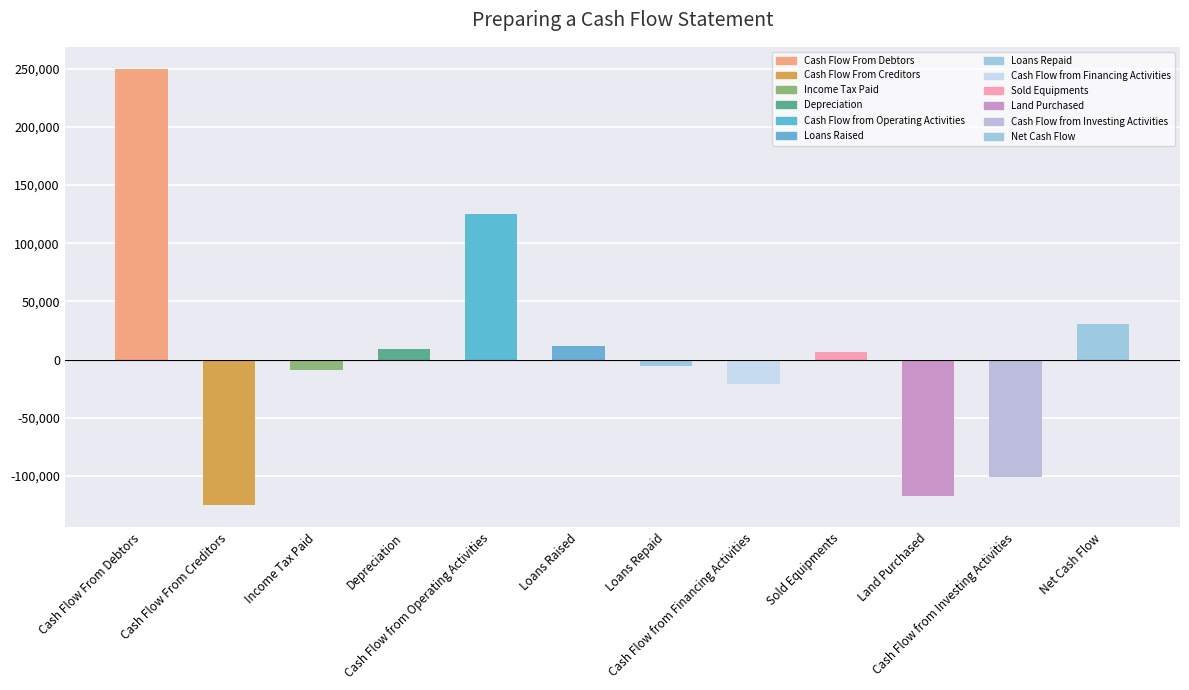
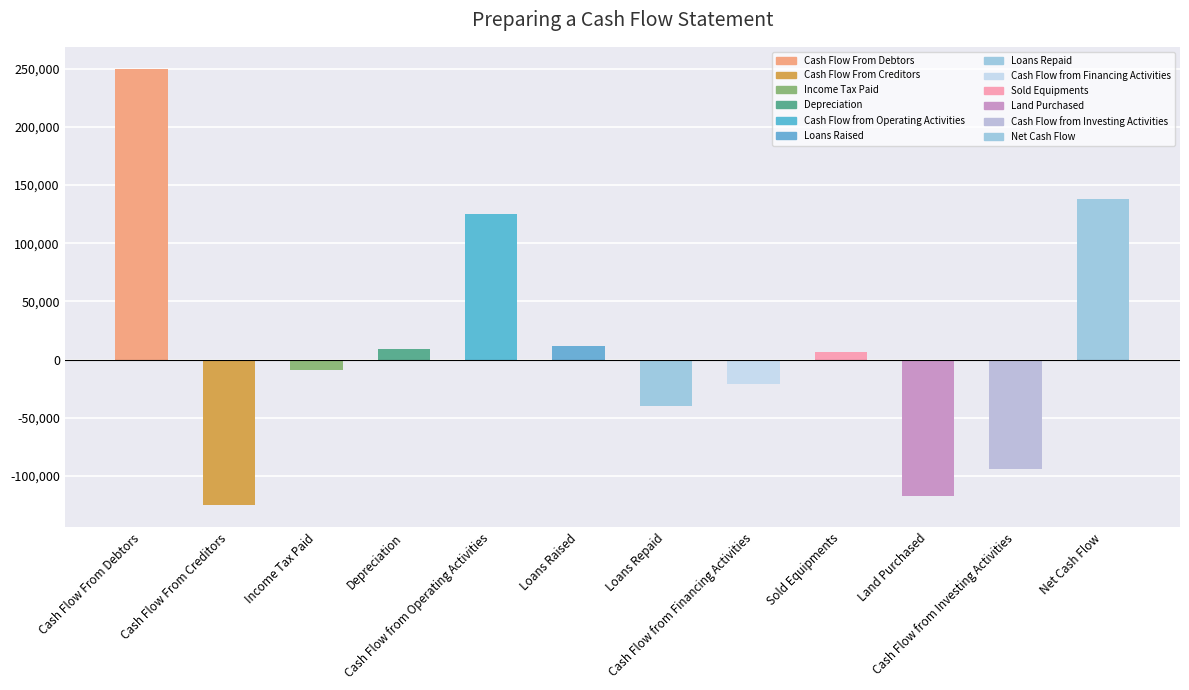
Loans Repaid: -6,000 -> -40,000
Cash Flow from Investing Activities: -101,000 -> -94,000
Net Cash Flow: 30,000 -> 138,000
